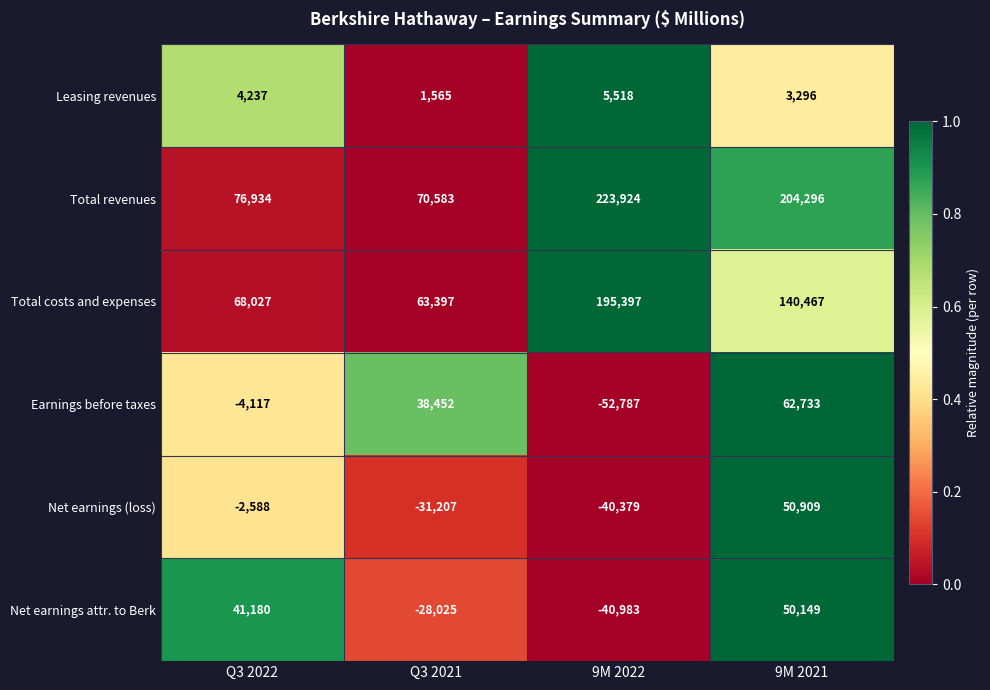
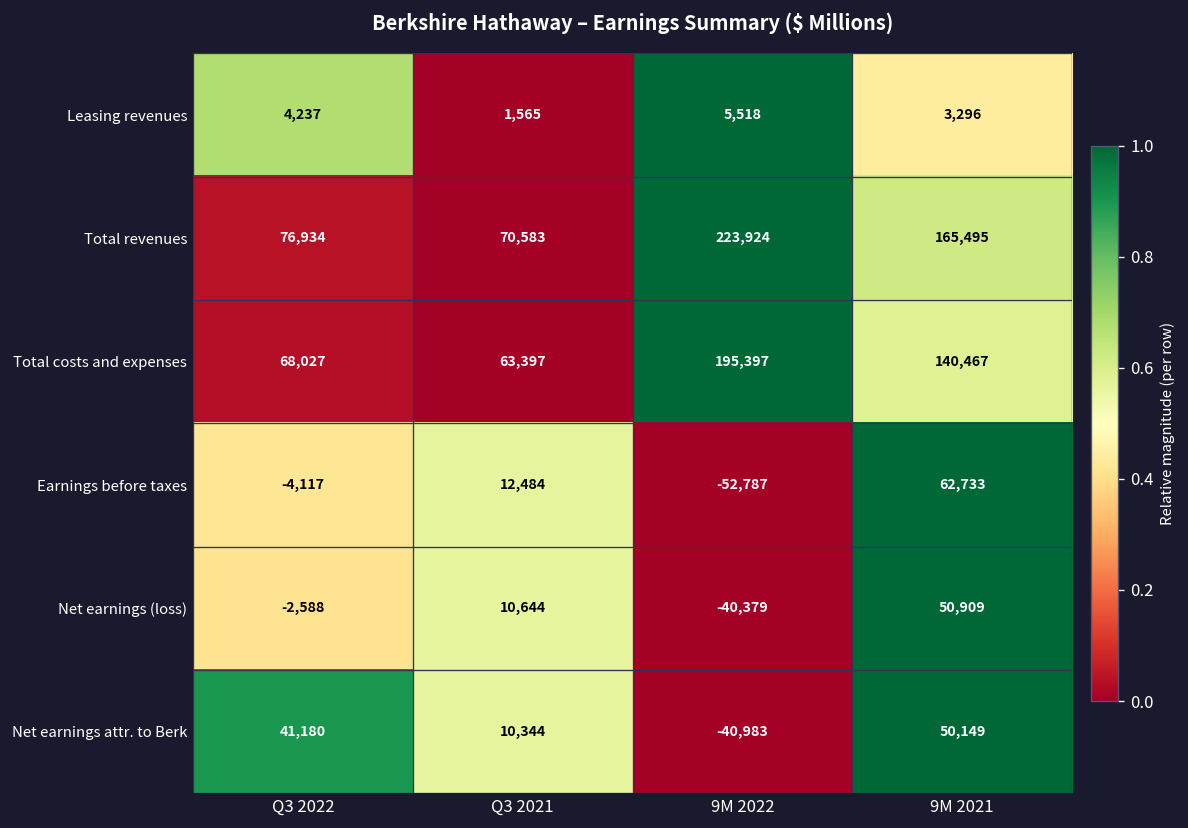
Total revenues, 9M 2021: 204,296 -> 165,495
Earnings before taxes, Q3 2021: 38,452 -> 12,484
Net earnings (loss), Q3 2021: -31,207 -> 10,644
Net earnings attr. to Berk, Q3 2021: -28,025 -> 10,344
